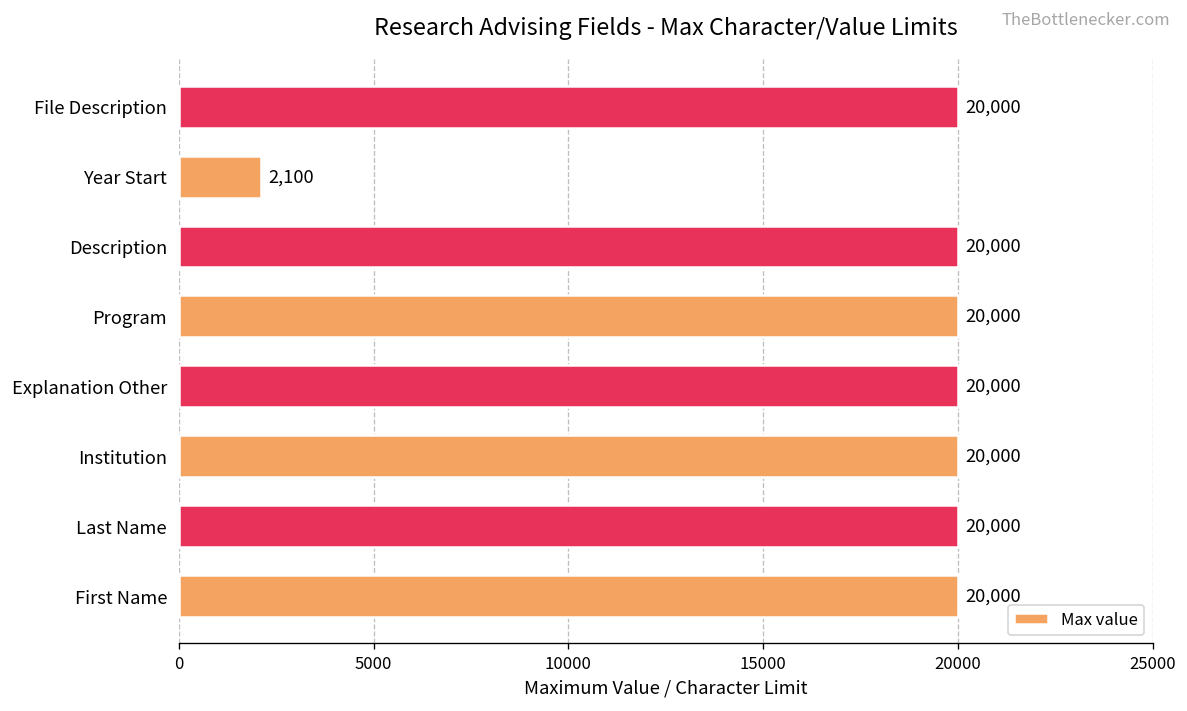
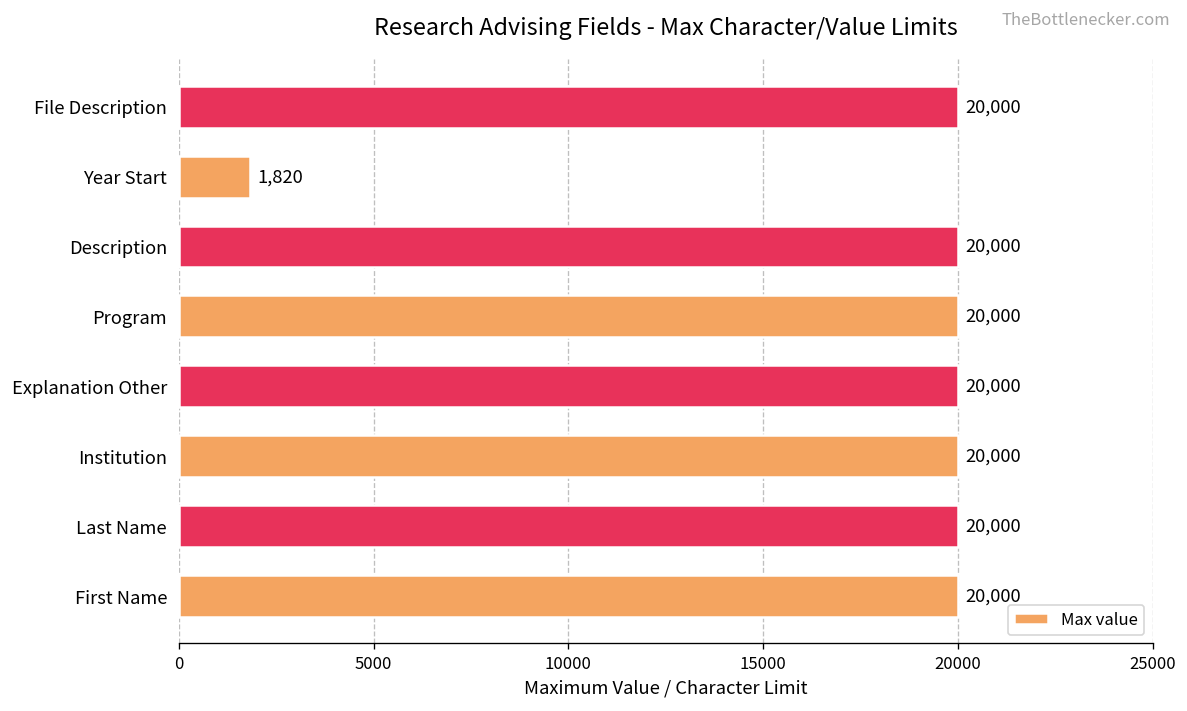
Year Start: 2,100 -> 1,820
